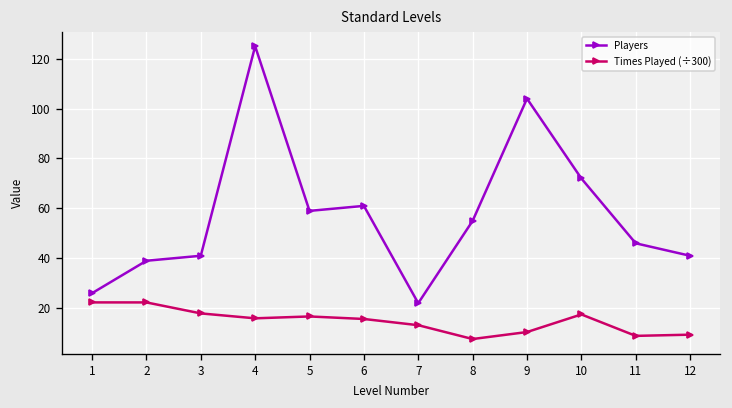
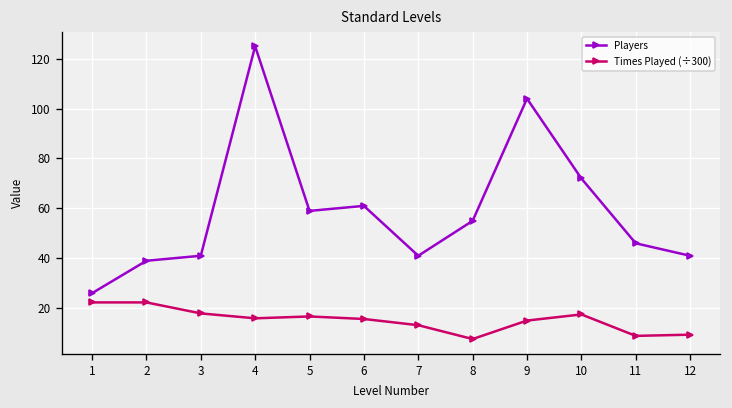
Players, 7: 22 -> 41
Times Played (÷300), 9: 10 -> 15
